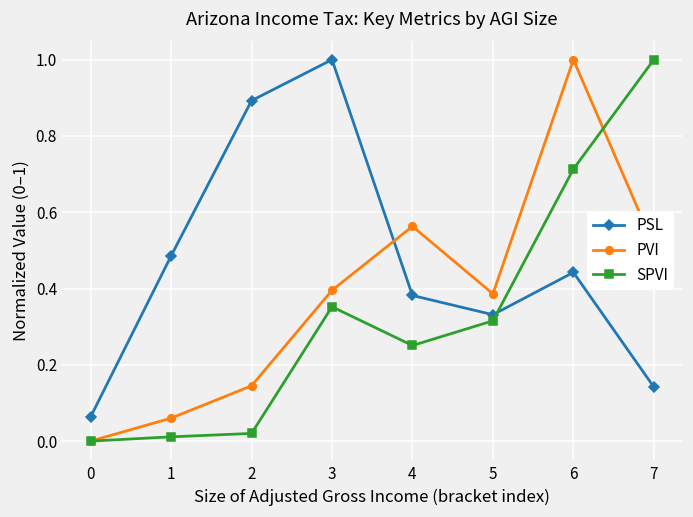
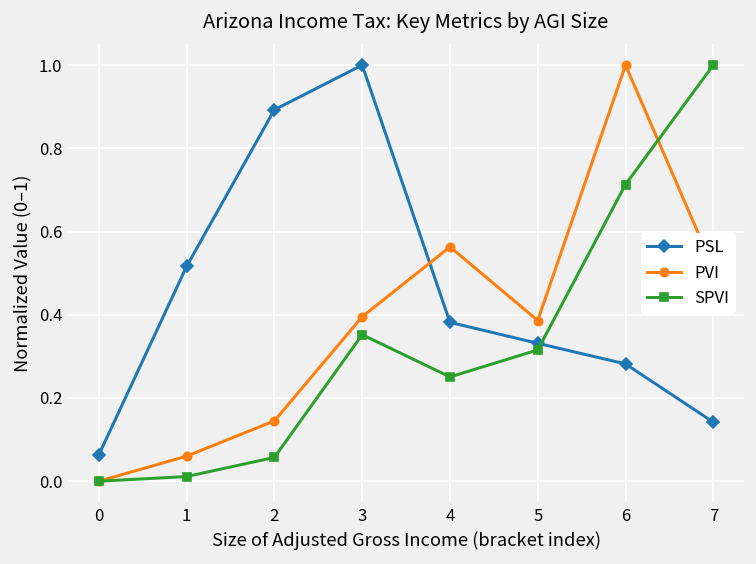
PSL, 1: 0.49 -> 0.52
SPVI, 2: 0.02 -> 0.06
PSL, 6: 0.44 -> 0.28
